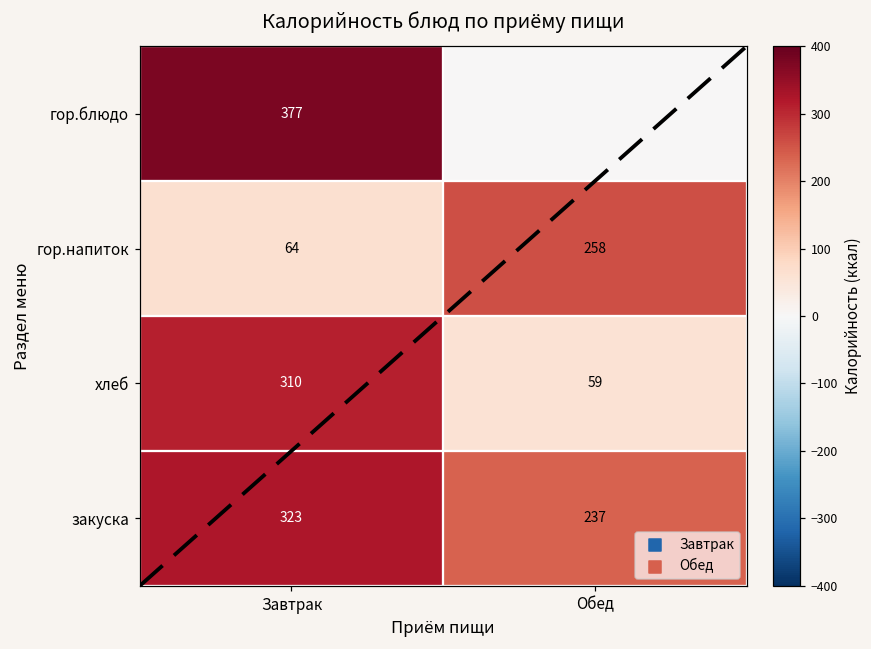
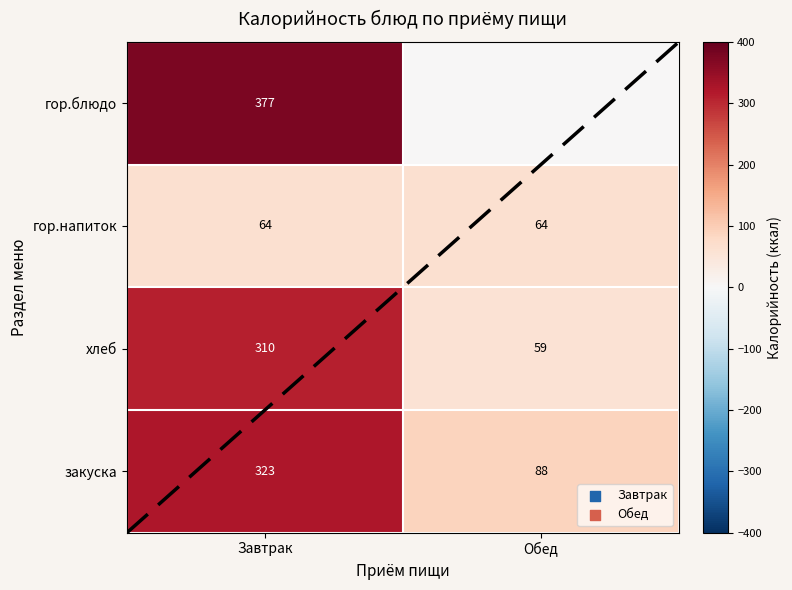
гор.напиток, Обед: 258 -> 64
закуска, Обед: 237 -> 88
